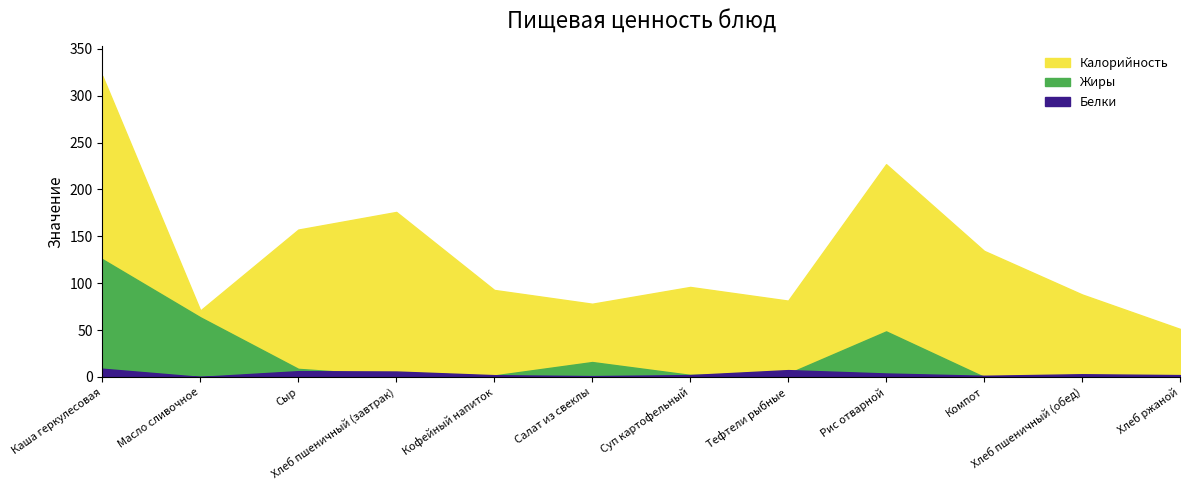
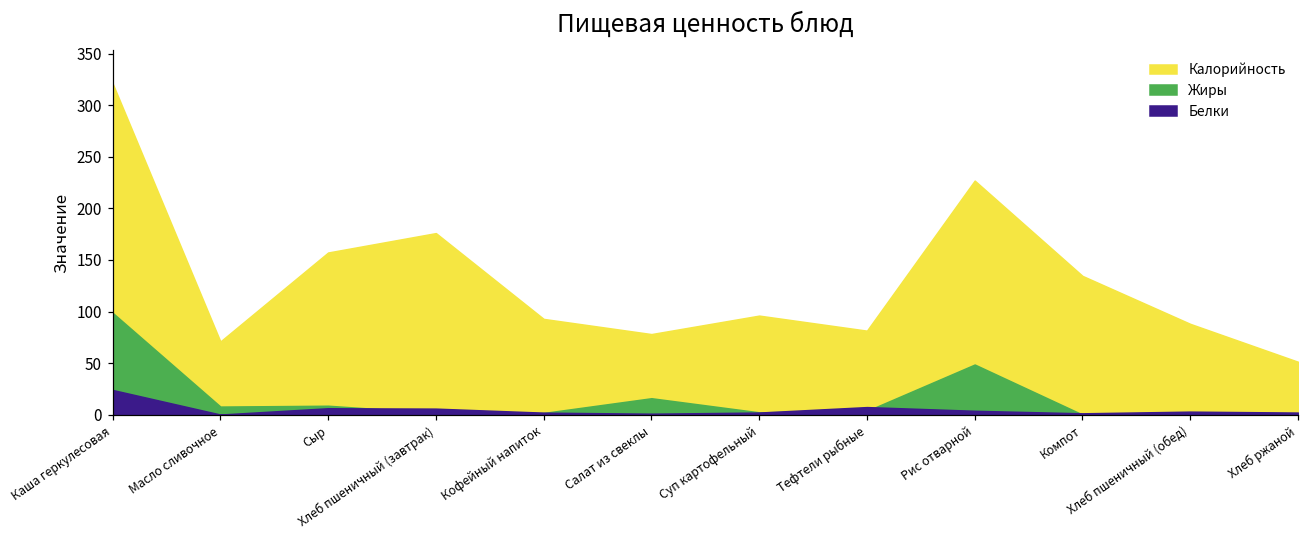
Жиры, Каша геркулесовая: 130 -> 100
Белки, Каша геркулесовая: 10 -> 20
Жиры, Масло сливочное: 60 -> 10
